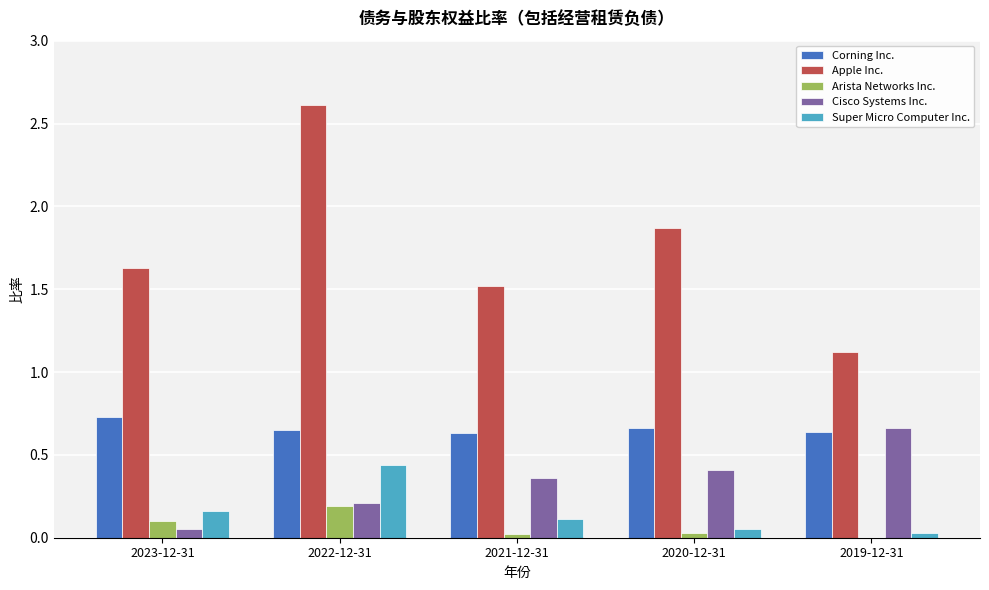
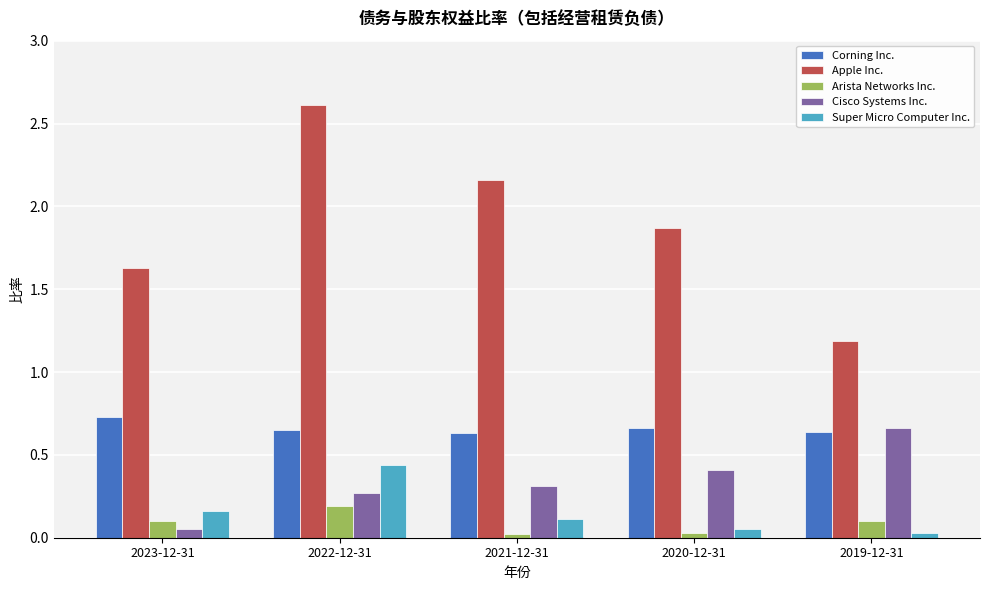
Cisco Systems Inc., 2022-12-31: 0.21 -> 0.27
Apple Inc., 2021-12-31: 1.52 -> 2.16
Cisco Systems Inc., 2021-12-31: 0.36 -> 0.31
Apple Inc., 2019-12-31: 1.12 -> 1.19
Arista Networks Inc., 2019-12-31: 0.0 -> 0.1
